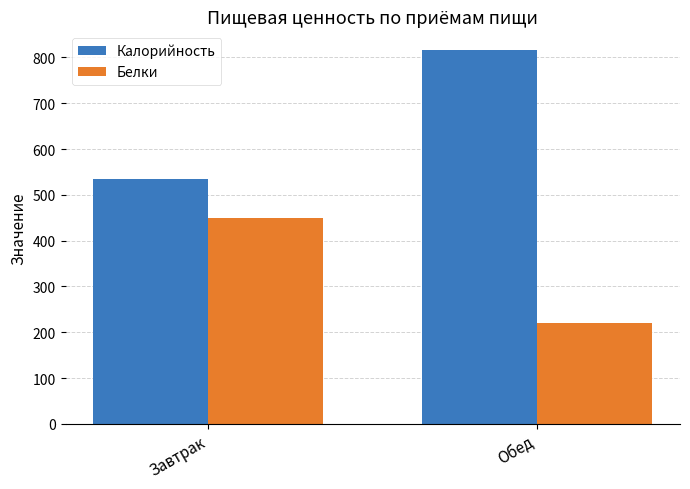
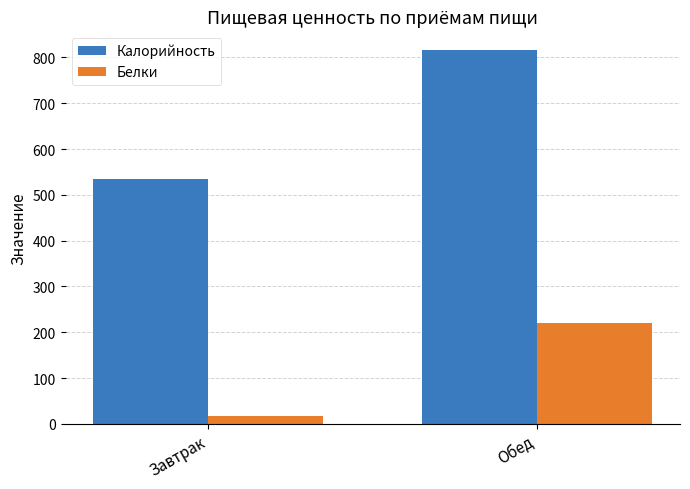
Белки, Завтрак: 450 -> 20
